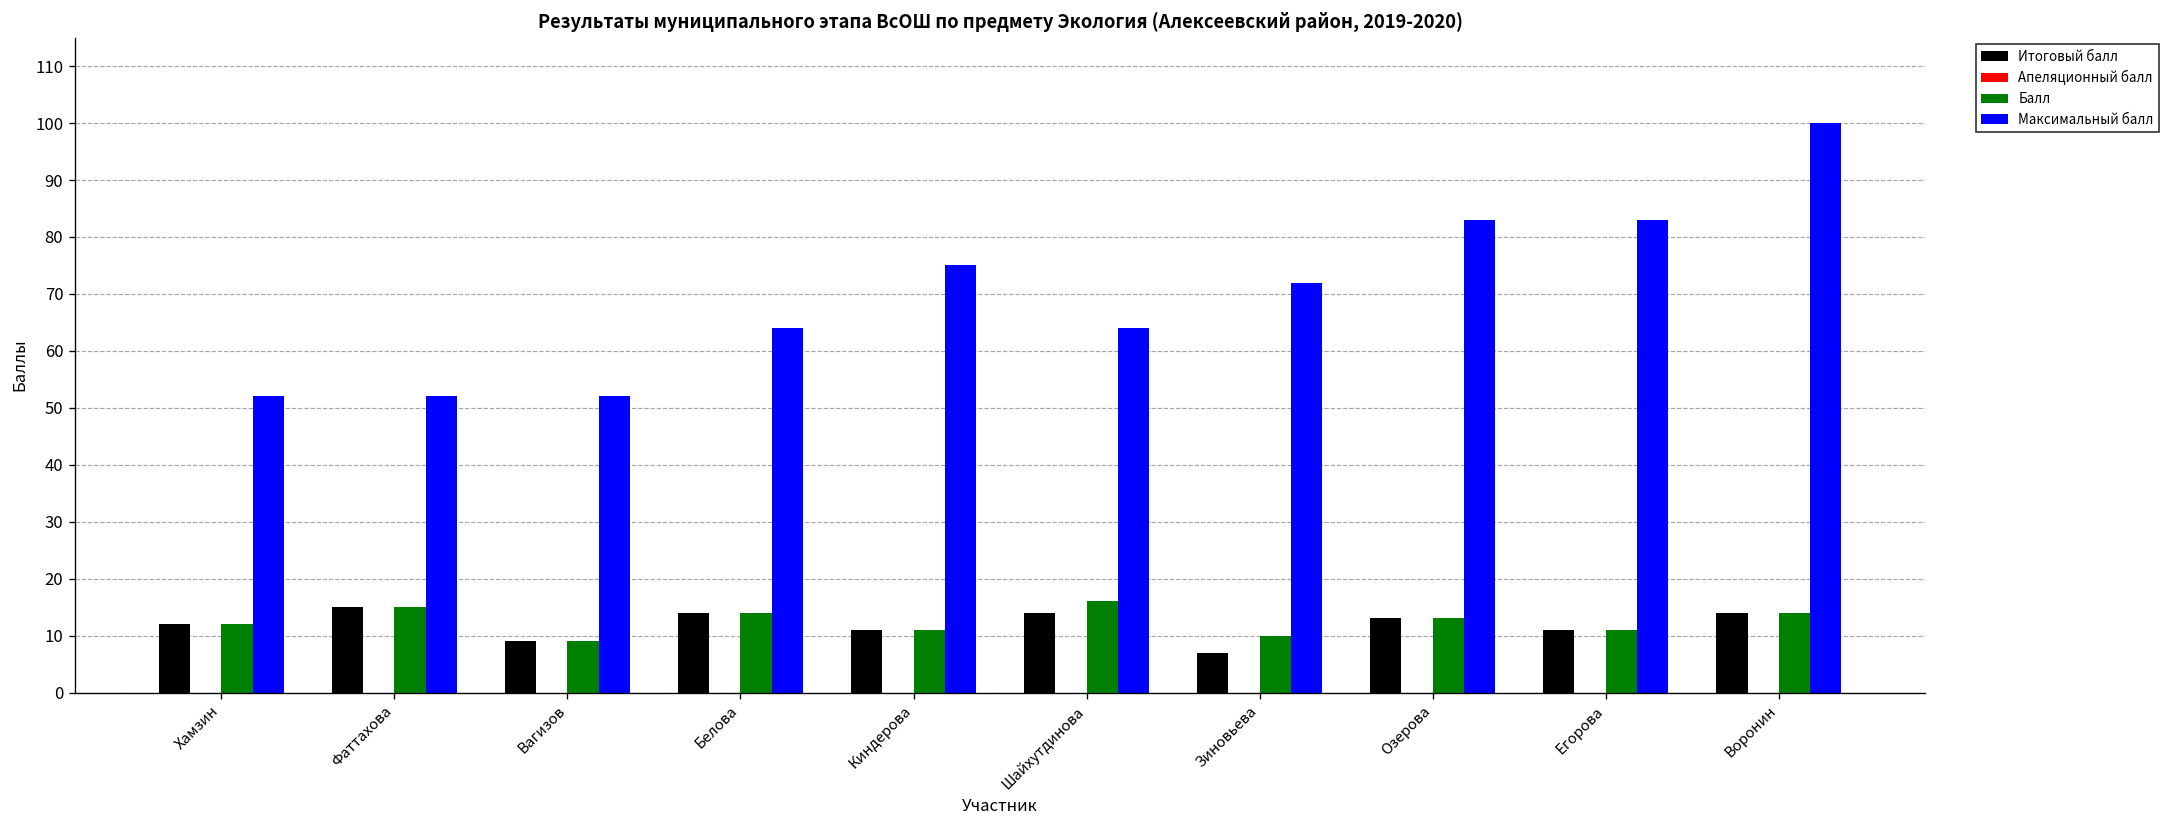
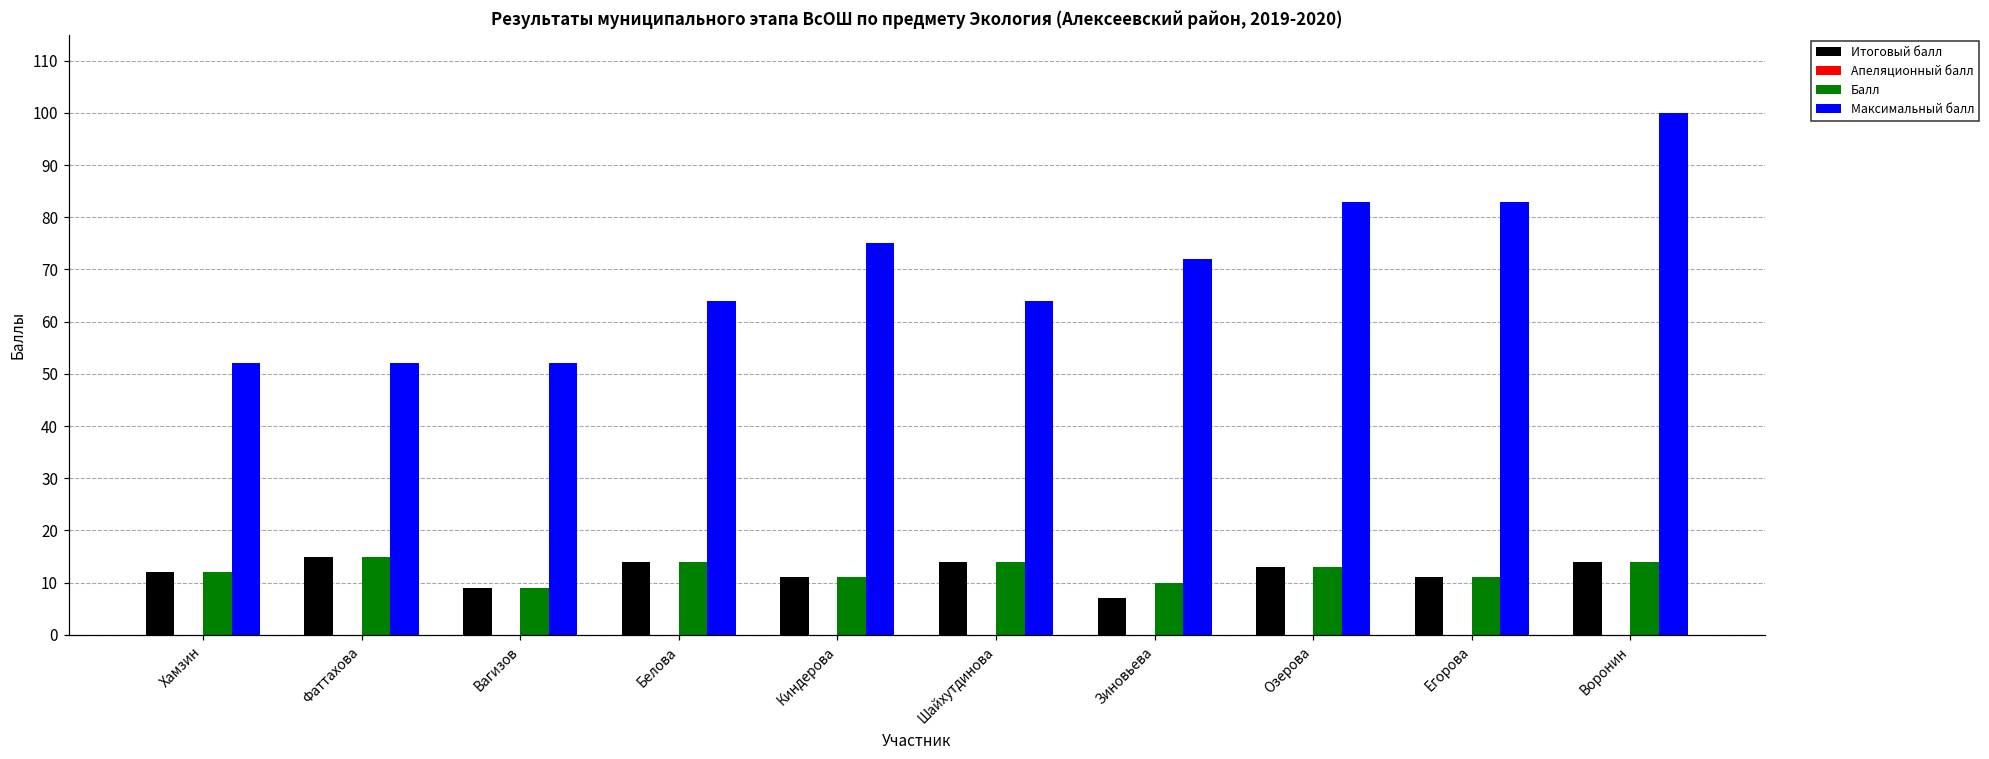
Балл, Шайхутдинова: 16 -> 14
